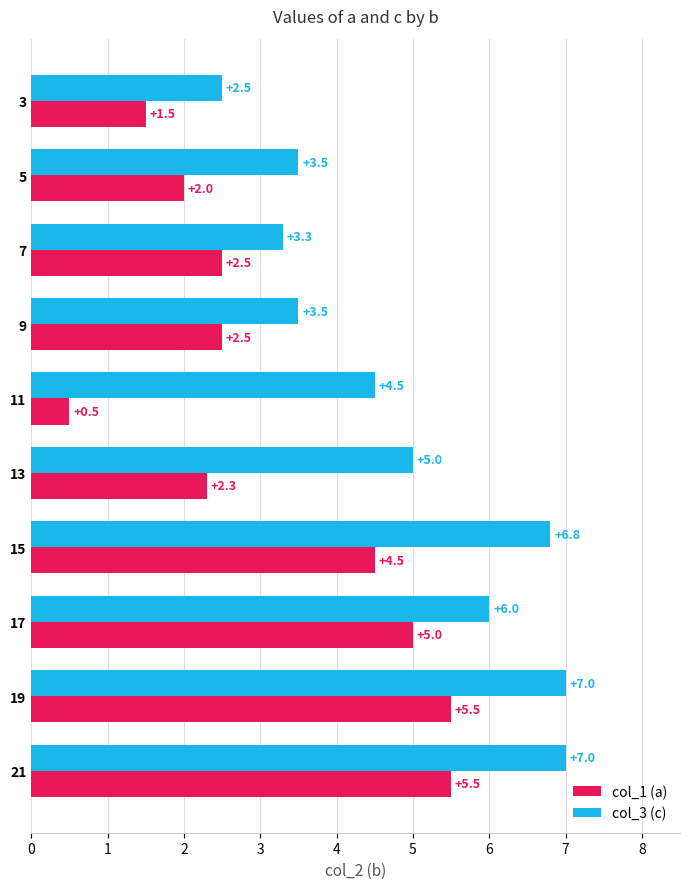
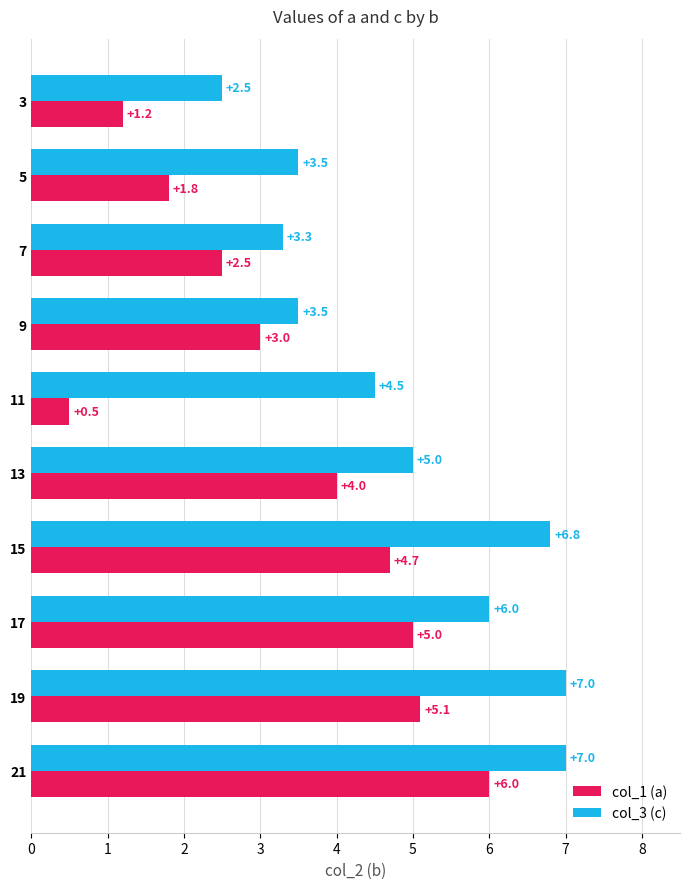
col_1 (a), 3: +1.5 -> +1.2
col_1 (a), 5: +2.0 -> +1.8
col_1 (a), 9: +2.5 -> +3.0
col_1 (a), 13: +2.3 -> +4.0
col_1 (a), 15: +4.5 -> +4.7
col_1 (a), 19: +5.5 -> +5.1
col_1 (a), 21: +5.5 -> +6.0
